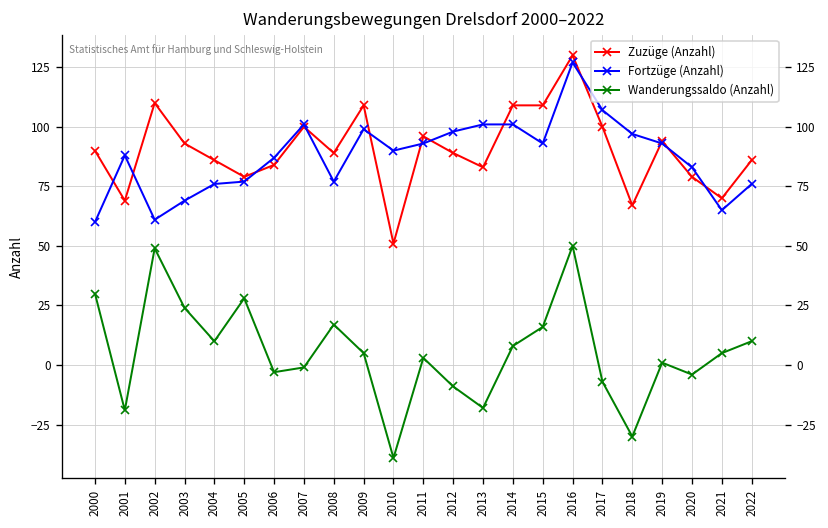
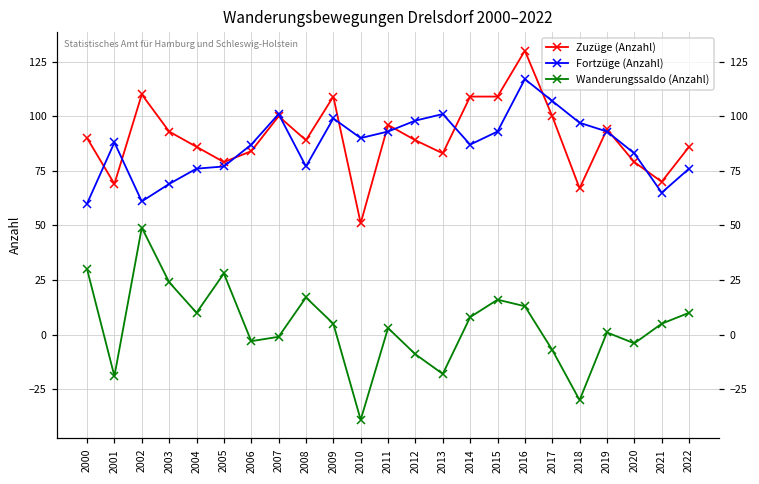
Fortzüge (Anzahl), 2014: 101 -> 87
Fortzüge (Anzahl), 2016: 127 -> 117
Wanderungssaldo (Anzahl), 2016: 50 -> 13
